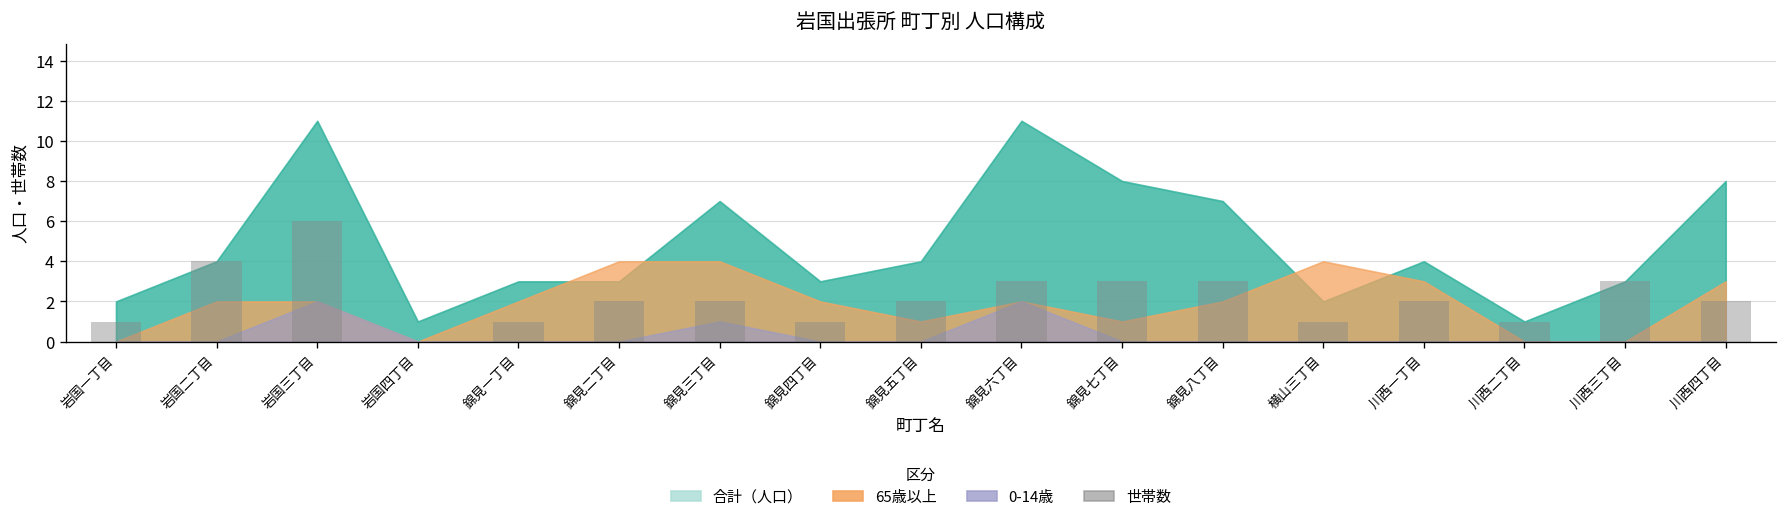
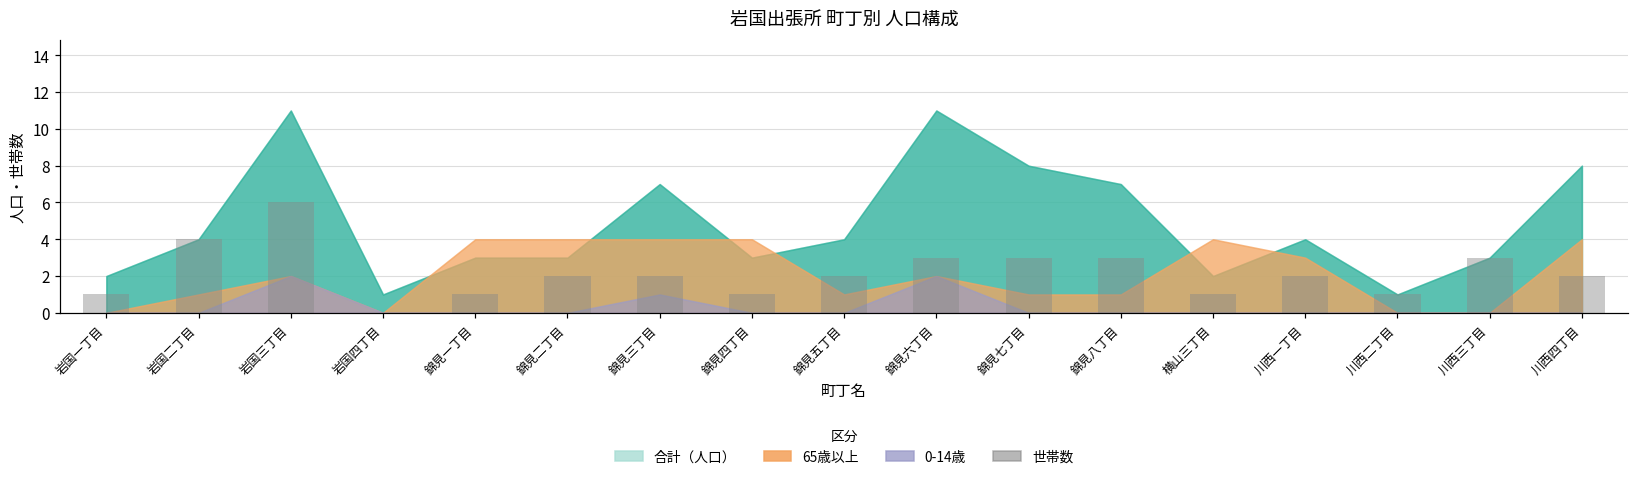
65歳以上, 岩国二丁目: 2 -> 1
65歳以上, 錦見一丁目: 2 -> 4
65歳以上, 錦見四丁目: 2 -> 4
65歳以上, 錦見八丁目: 2 -> 1
65歳以上, 川西四丁目: 3 -> 4
